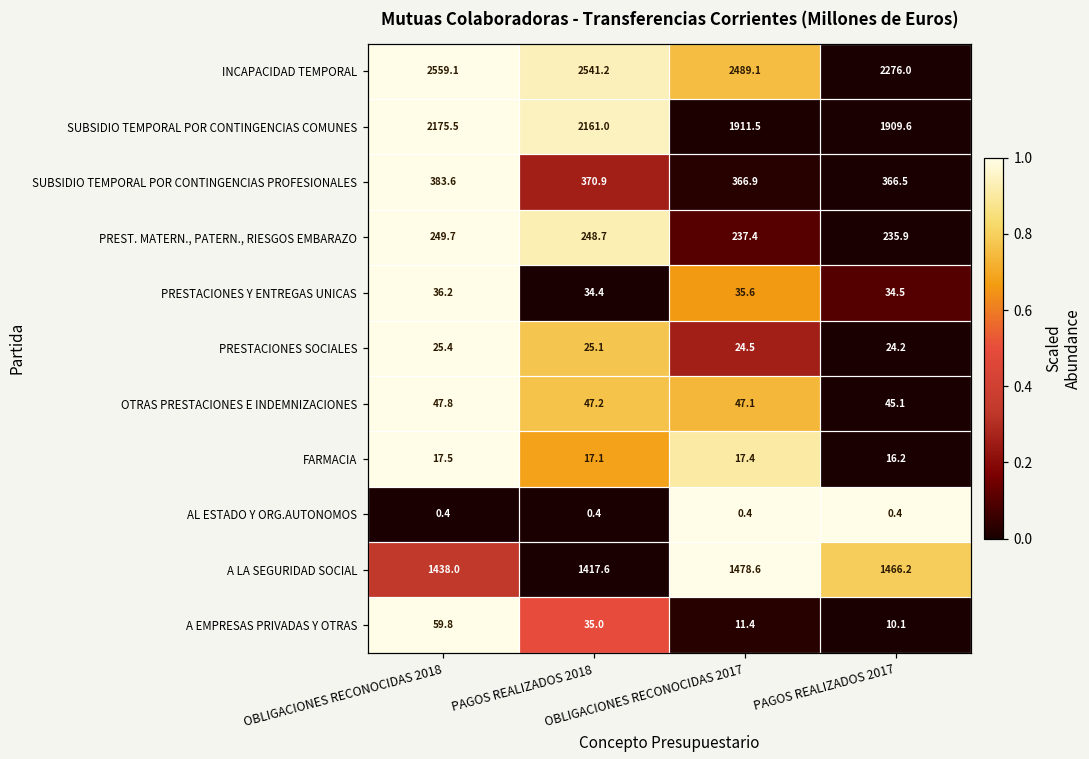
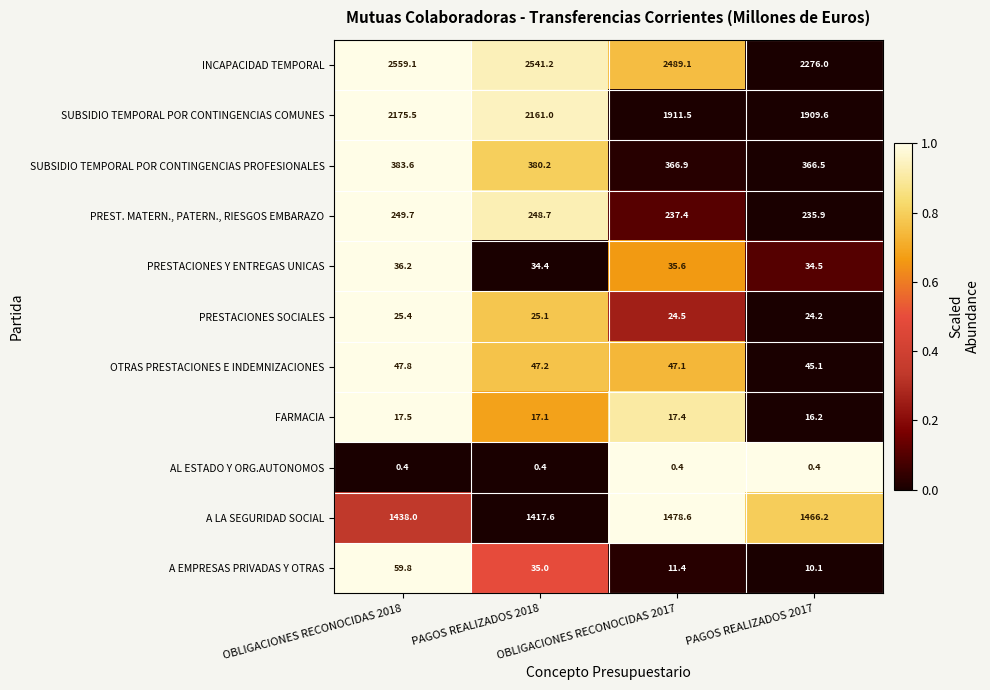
SUBSIDIO TEMPORAL POR CONTINGENCIAS PROFESIONALES, PAGOS REALIZADOS 2018: 370.9 -> 380.2
